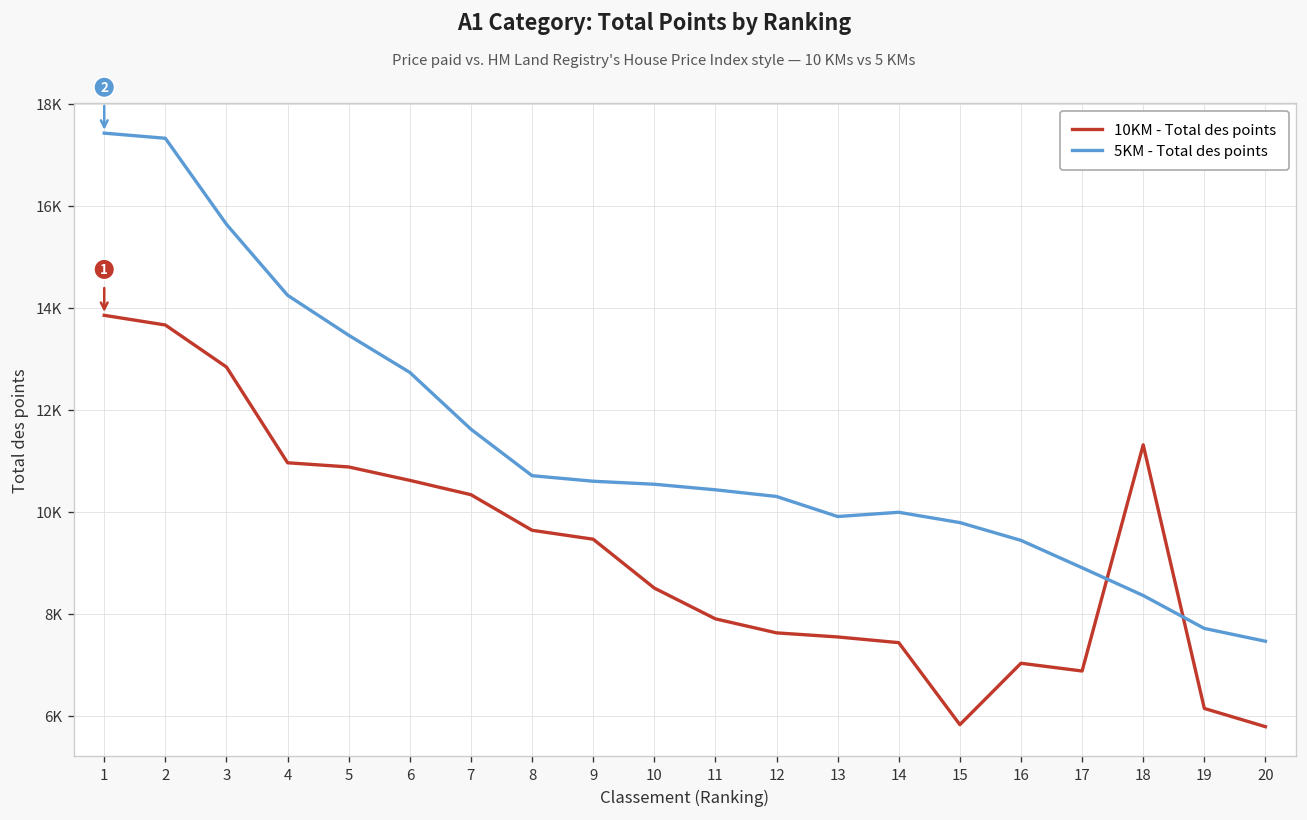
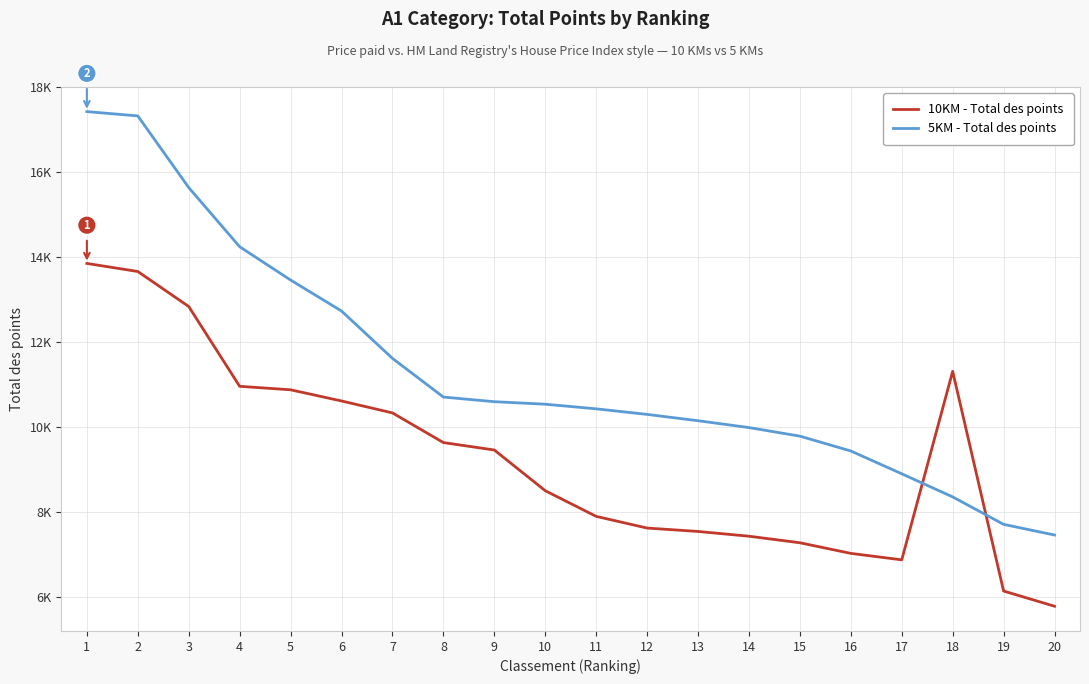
5KM - Total des points, 13: 9900 -> 10200
10KM - Total des points, 15: 5800 -> 7300
